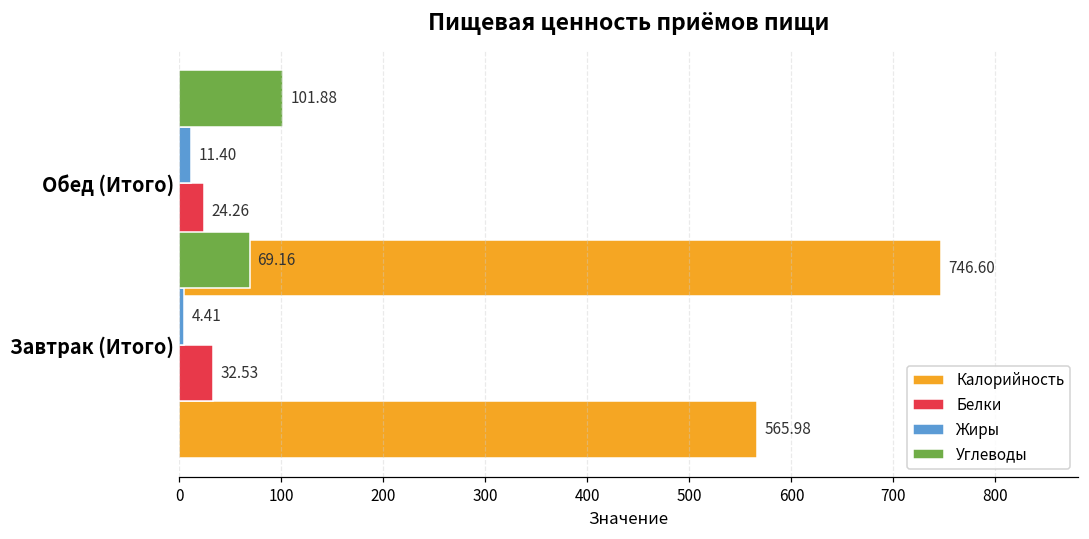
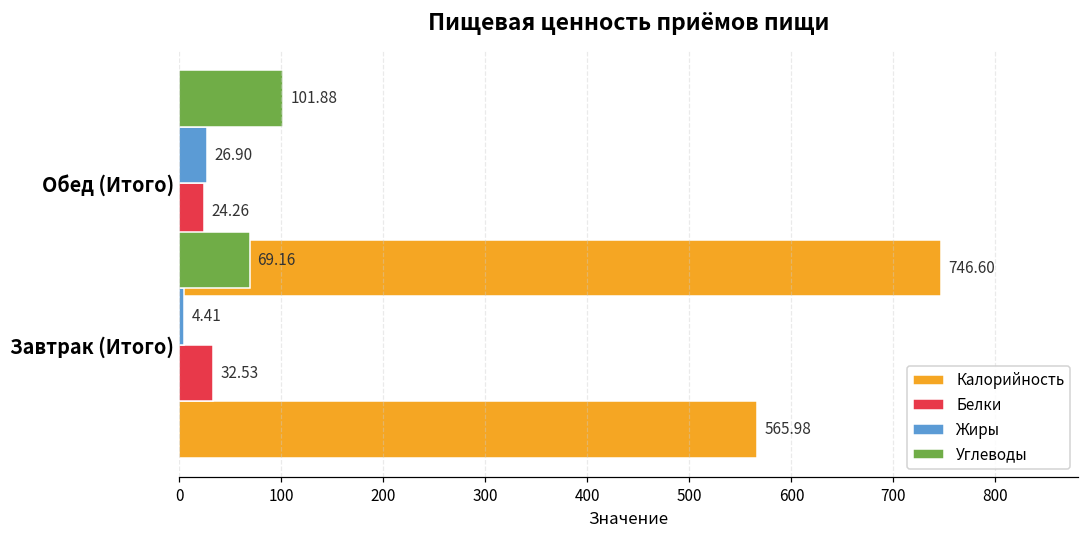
Жиры, Обед (Итого): 11.40 -> 26.90
